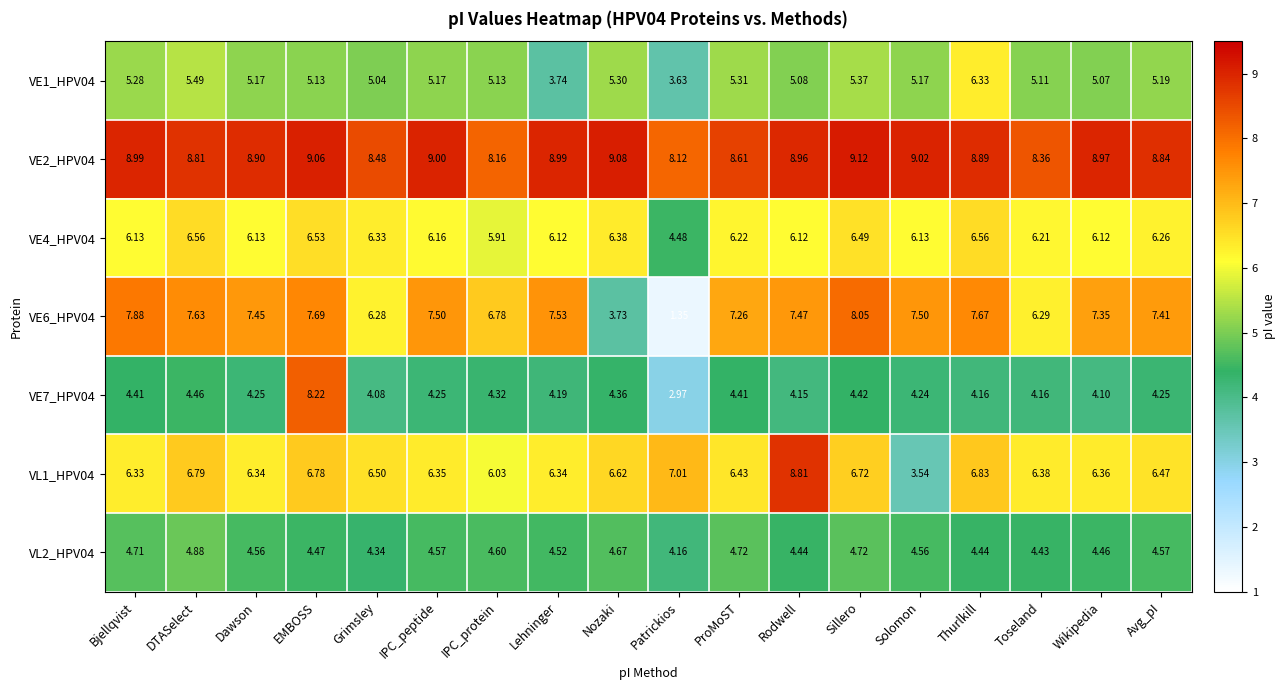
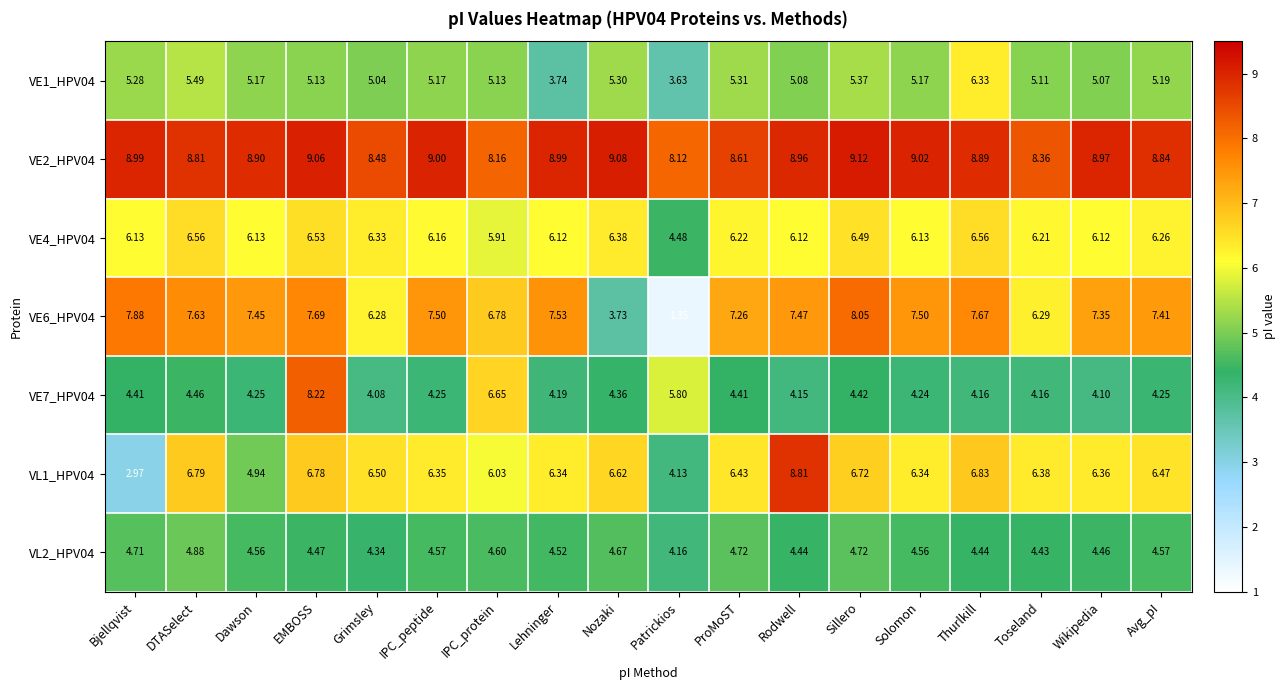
VE7_HPV04, IPC_protein: 4.32 -> 6.65
VE7_HPV04, Patrickios: 2.97 -> 5.80
VL1_HPV04, Bjellqvist: 6.33 -> 2.97
VL1_HPV04, Dawson: 6.34 -> 4.94
VL1_HPV04, Patrickios: 7.01 -> 4.13
VL1_HPV04, Solomon: 3.54 -> 6.34
